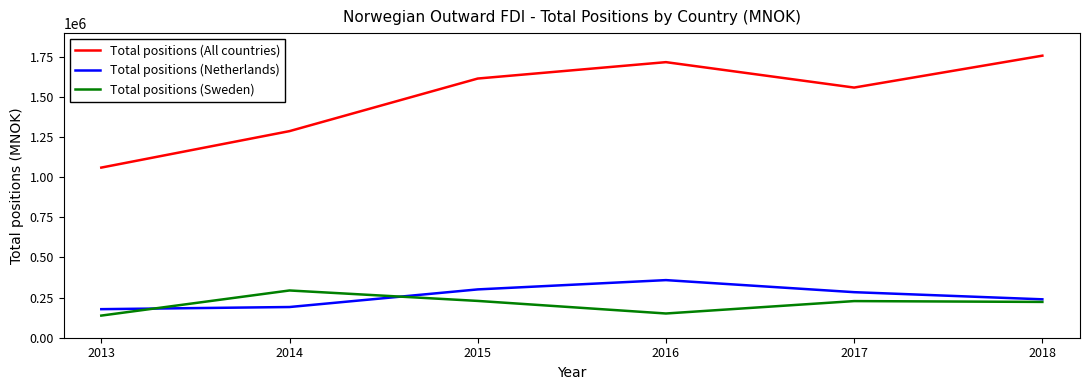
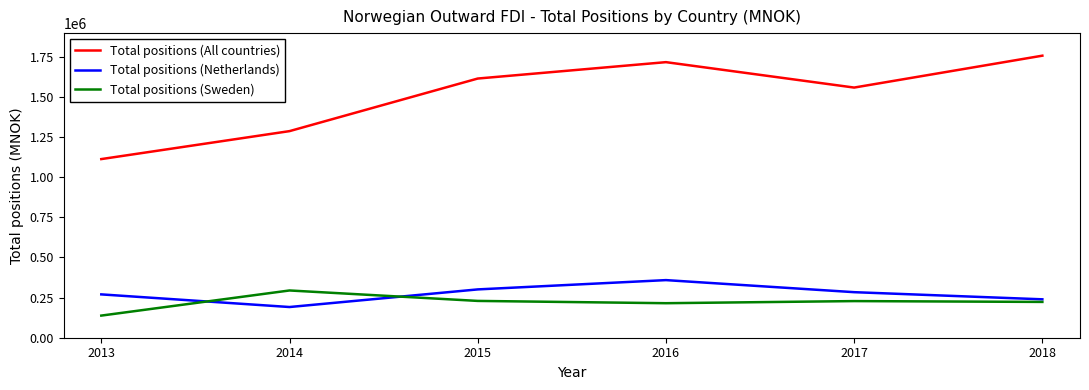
Total positions (All countries), 2013: 1060000 -> 1110000
Total positions (Netherlands), 2013: 180000 -> 270000
Total positions (Sweden), 2016: 150000 -> 210000
